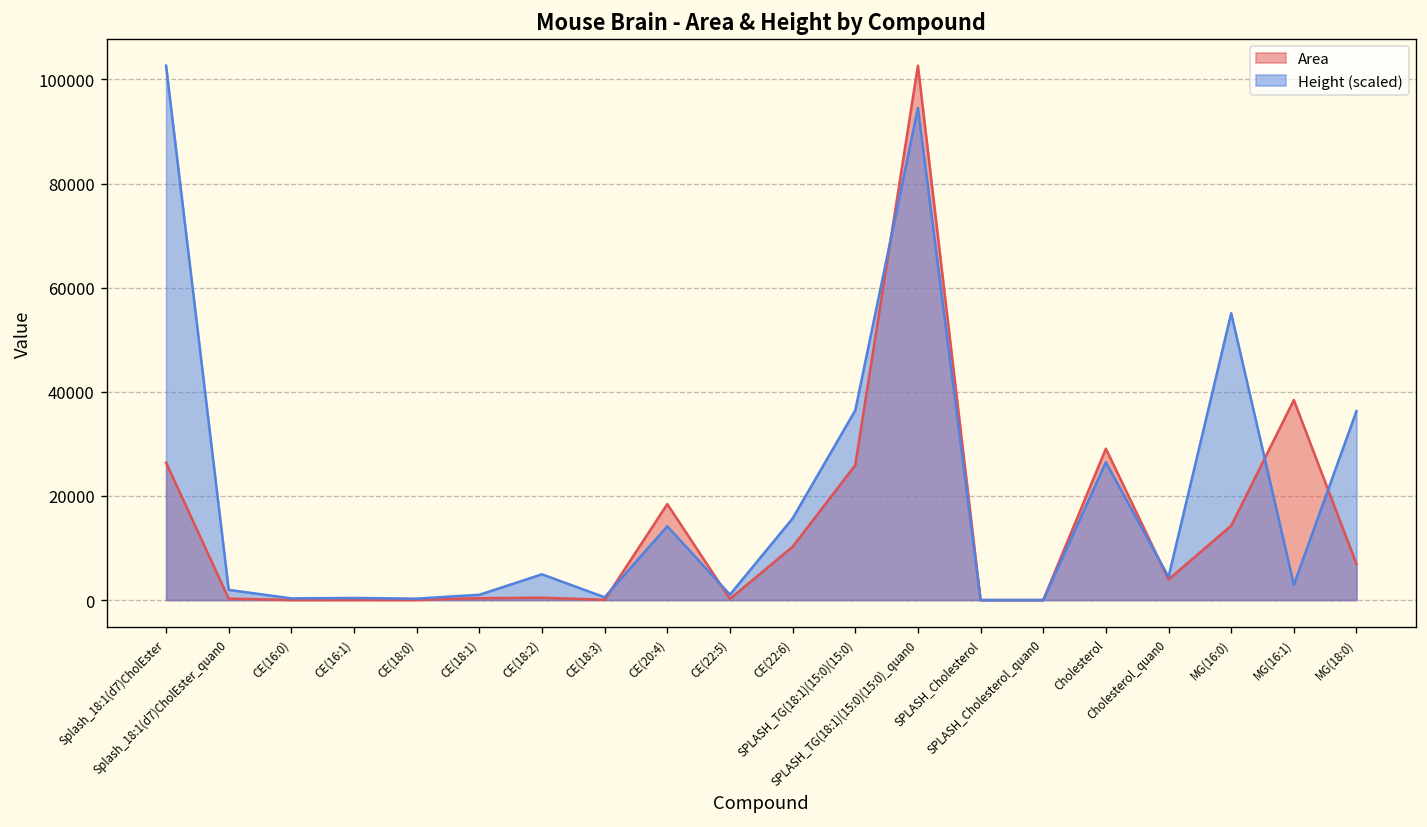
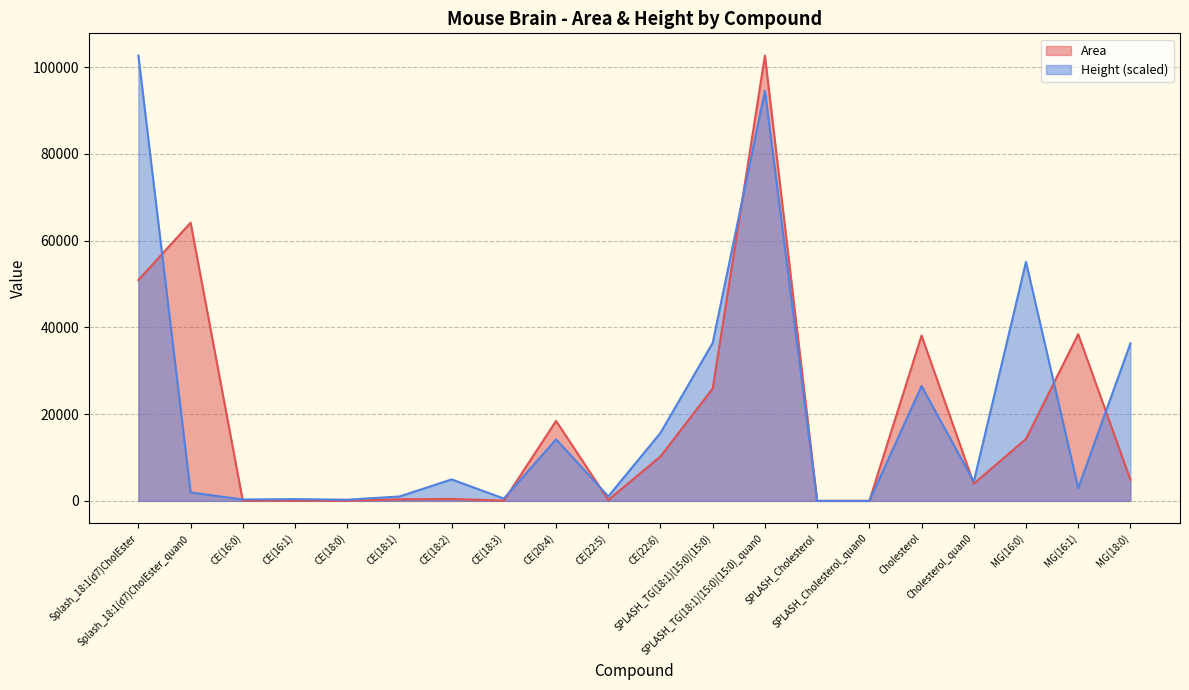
Area, Splash_18:1(d7)CholEster: 26000 -> 51000
Area, Splash_18:1(d7)CholEster_quan0: 0 -> 64000
Area, Cholesterol: 29000 -> 38000
Area, MG(18:0): 7000 -> 5000
